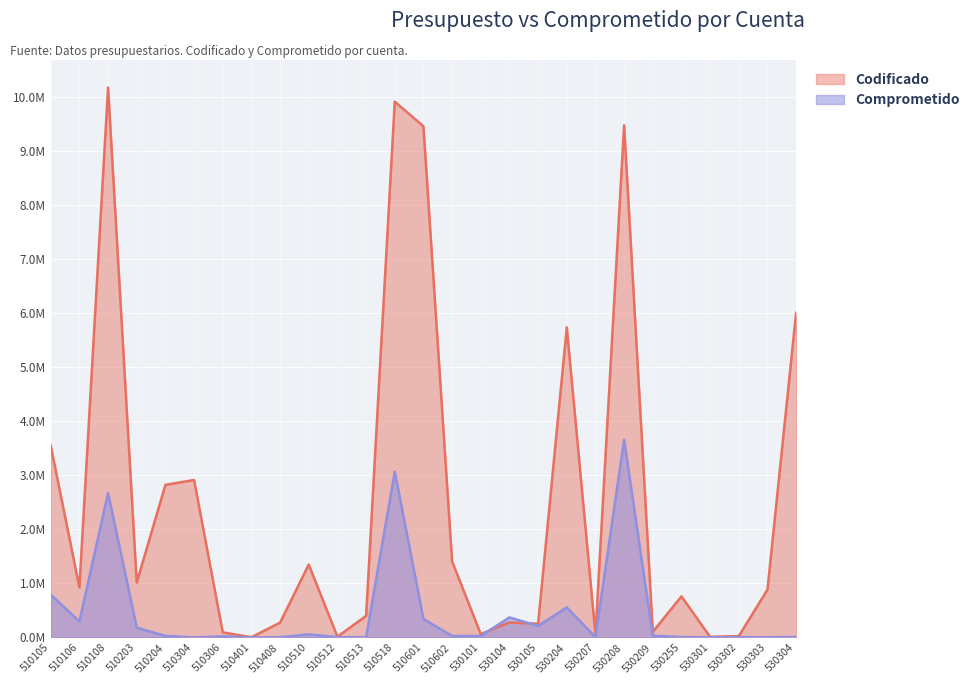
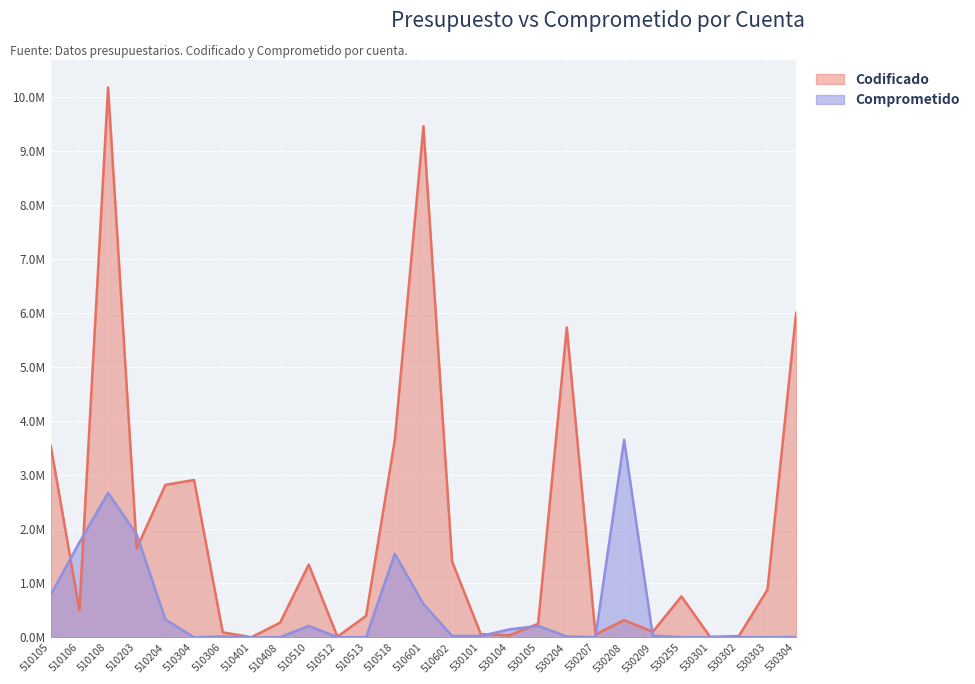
Codificado, 510106: 900000 -> 500000
Comprometido, 510106: 300000 -> 1800000
Codificado, 510203: 1000000 -> 1700000
Comprometido, 510203: 200000 -> 1900000
Comprometido, 510204: 0 -> 300000
Comprometido, 510510: 100000 -> 200000
Codificado, 510518: 9900000 -> 3700000
Comprometido, 510518: 3100000 -> 1600000
Comprometido, 510601: 300000 -> 600000
Codificado, 530104: 300000 -> 0
Comprometido, 530104: 400000 -> 200000
Comprometido, 530204: 600000 -> 0
Codificado, 530208: 9500000 -> 300000
